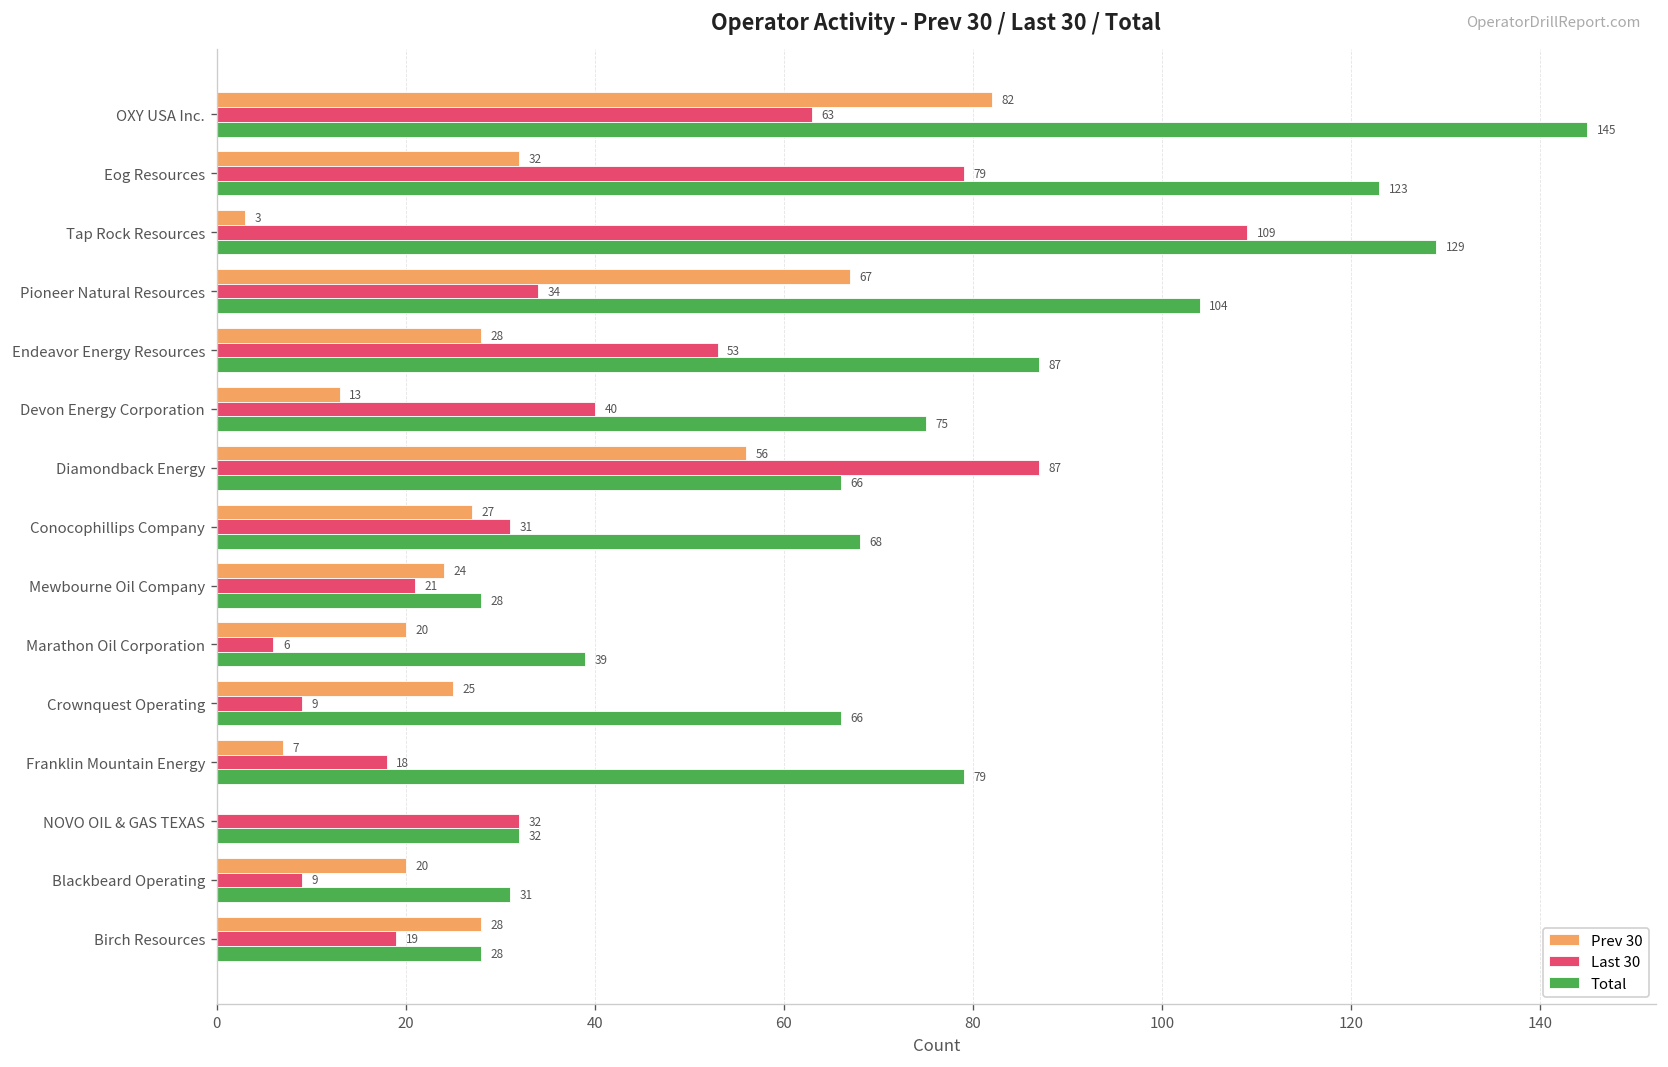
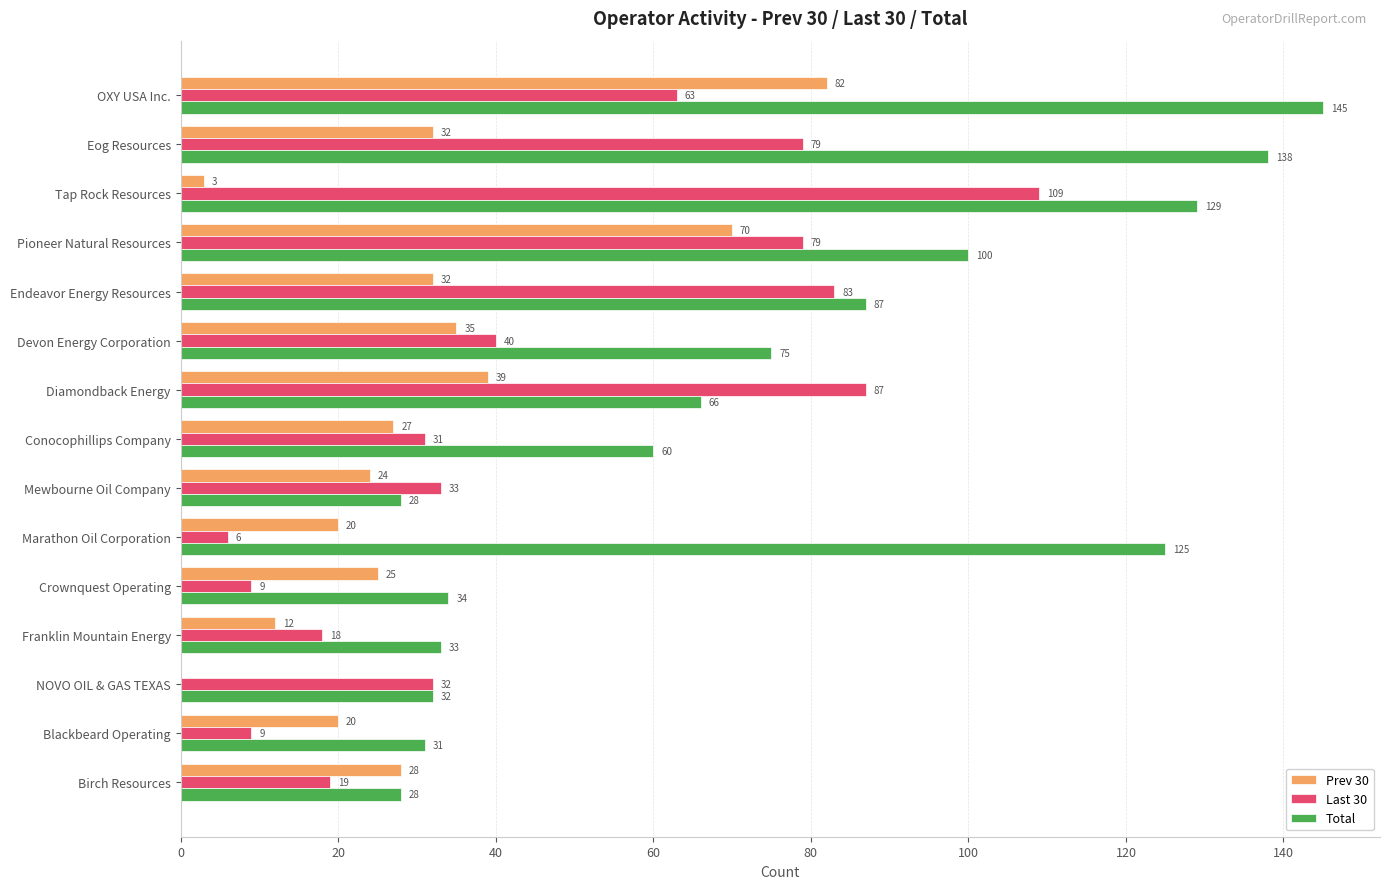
Total, Eog Resources: 123 -> 138
Prev 30, Pioneer Natural Resources: 67 -> 70
Last 30, Pioneer Natural Resources: 34 -> 79
Total, Pioneer Natural Resources: 104 -> 100
Prev 30, Endeavor Energy Resources: 28 -> 32
Last 30, Endeavor Energy Resources: 53 -> 83
Prev 30, Devon Energy Corporation: 13 -> 35
Prev 30, Diamondback Energy: 56 -> 39
Total, Conocophillips Company: 68 -> 60
Last 30, Mewbourne Oil Company: 21 -> 33
Total, Marathon Oil Corporation: 39 -> 125
Total, Crownquest Operating: 66 -> 34
Prev 30, Franklin Mountain Energy: 7 -> 12
Total, Franklin Mountain Energy: 79 -> 33
